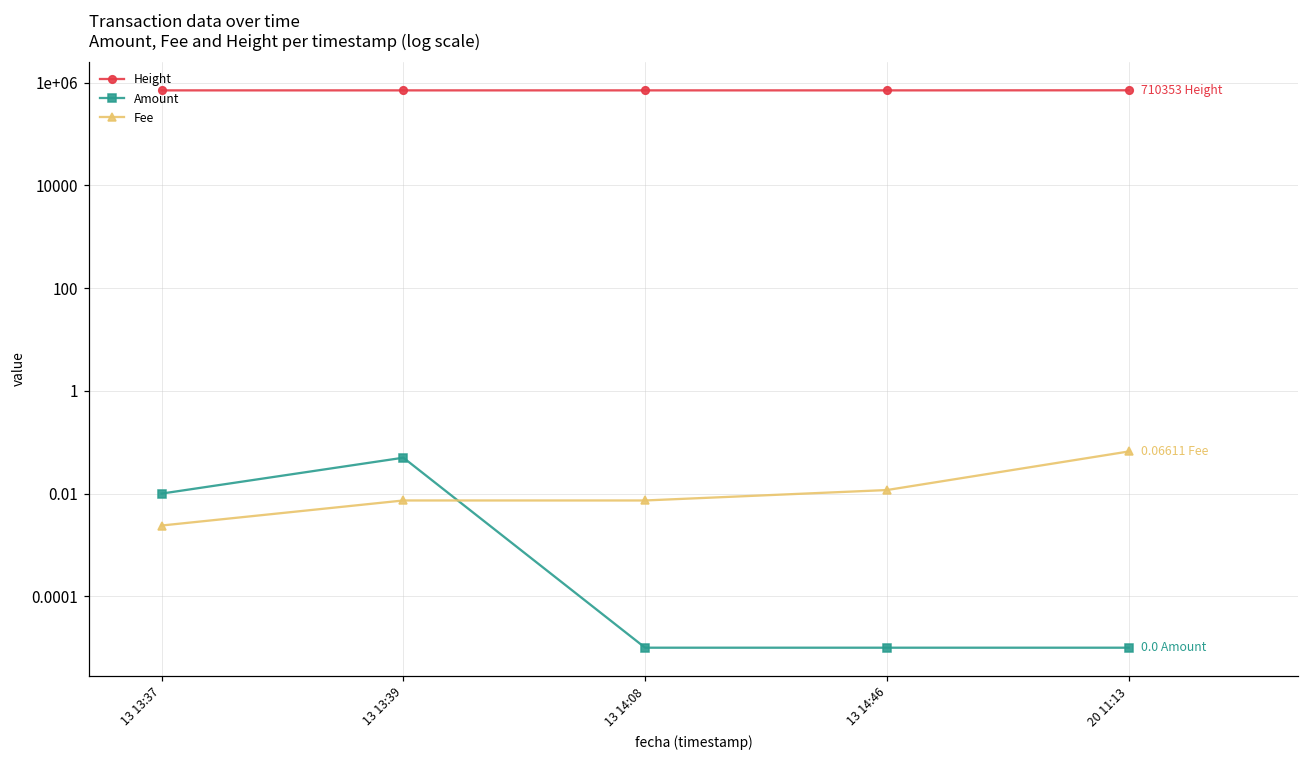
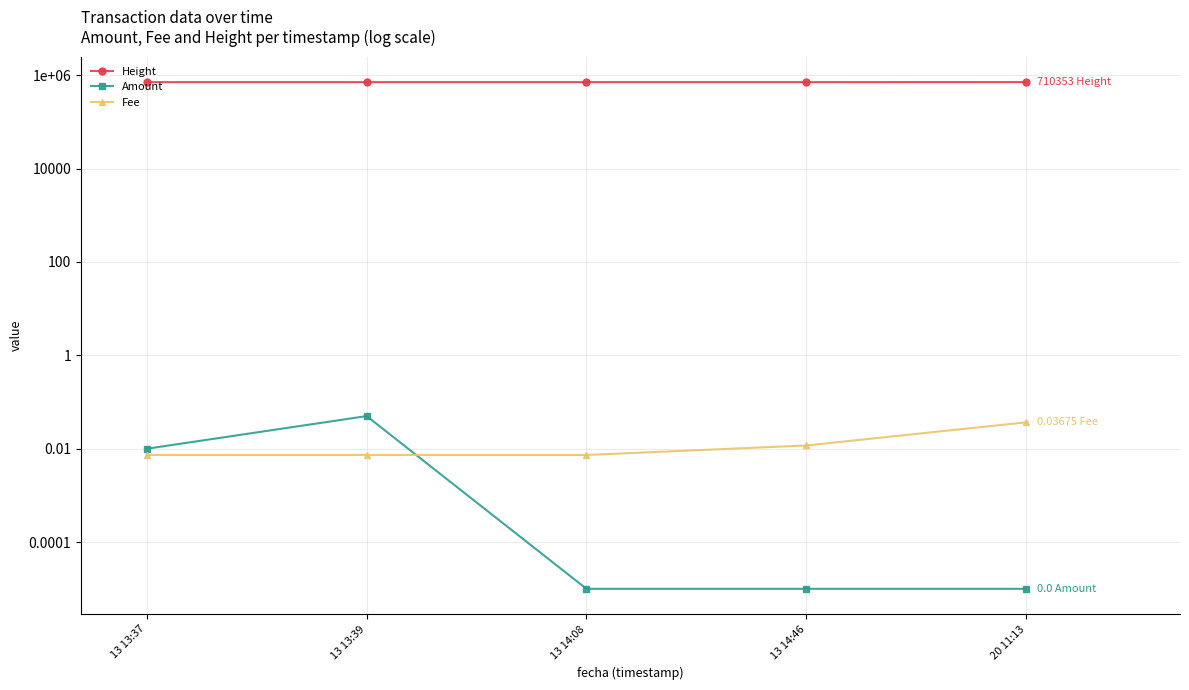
Fee, 13 13:37: 0.002 -> 0.007
Fee, 20 11:13: 0.06611 -> 0.03675
